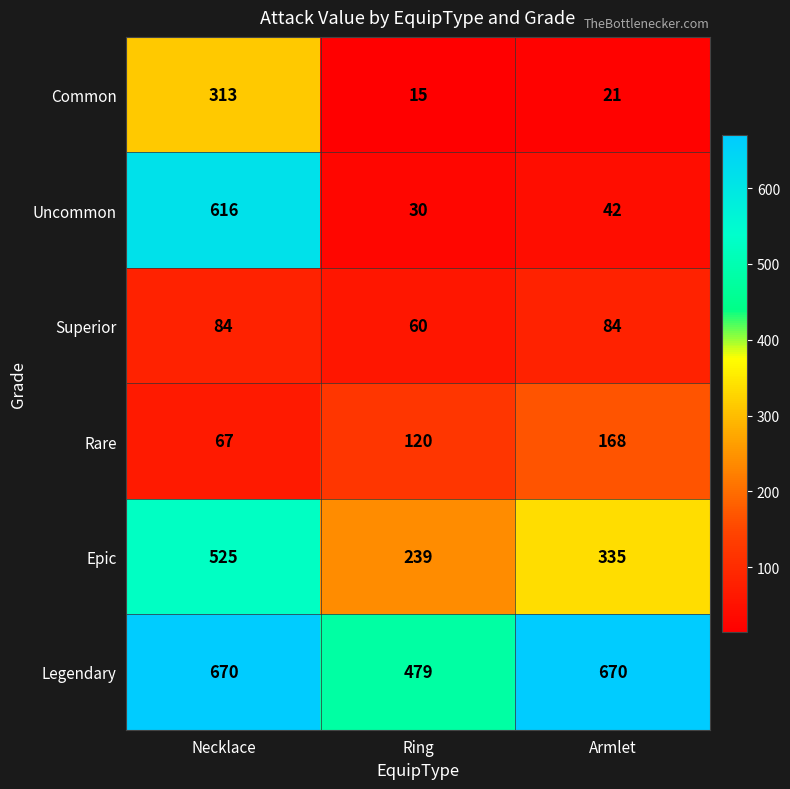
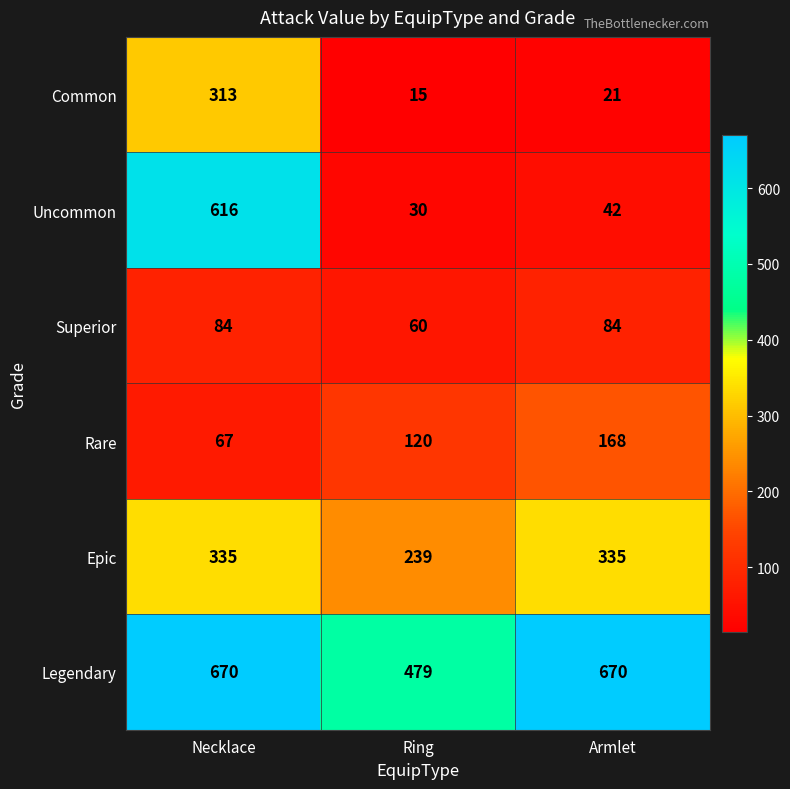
Epic, Necklace: 525 -> 335
